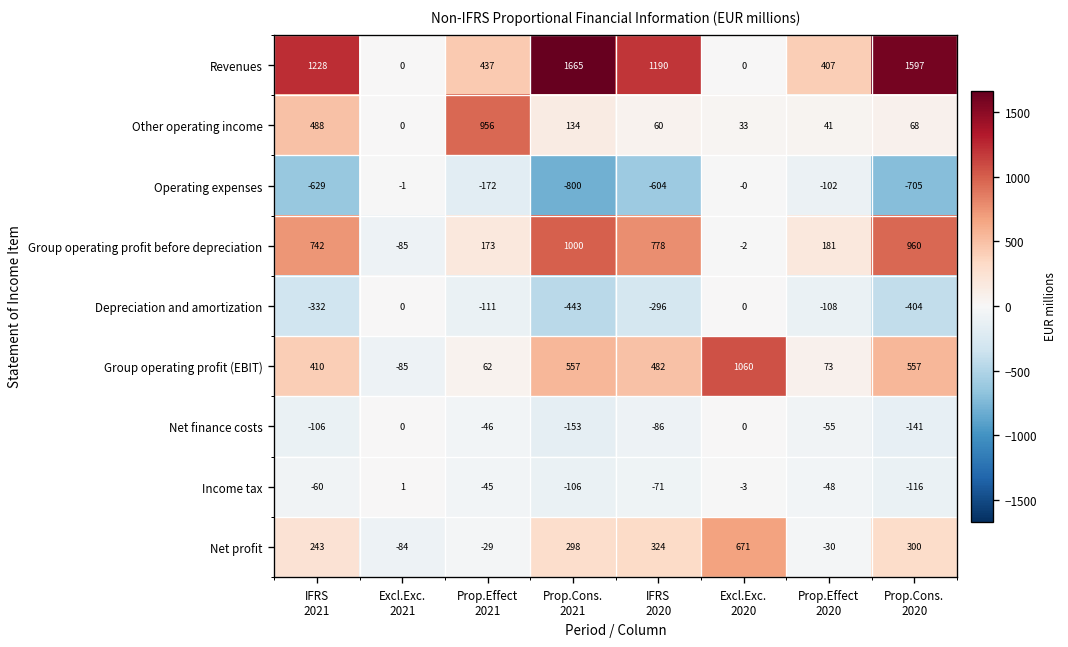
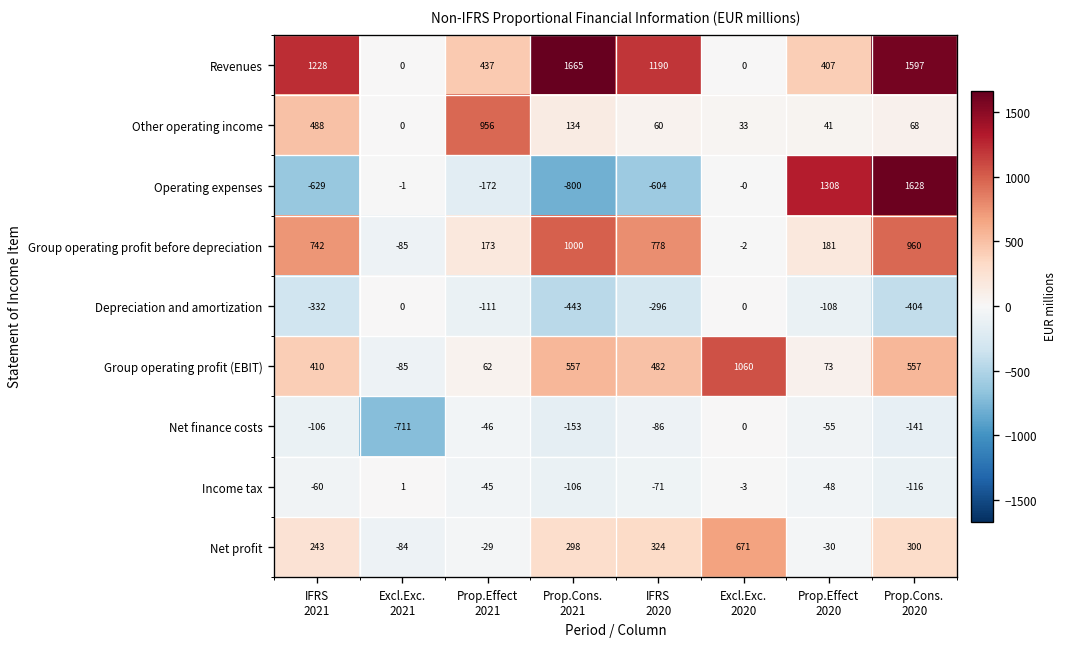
Operating expenses, Prop.Effect 2020: -102 -> 1308
Operating expenses, Prop.Cons. 2020: -705 -> 1628
Net finance costs, Excl.Exc. 2021: 0 -> -711
